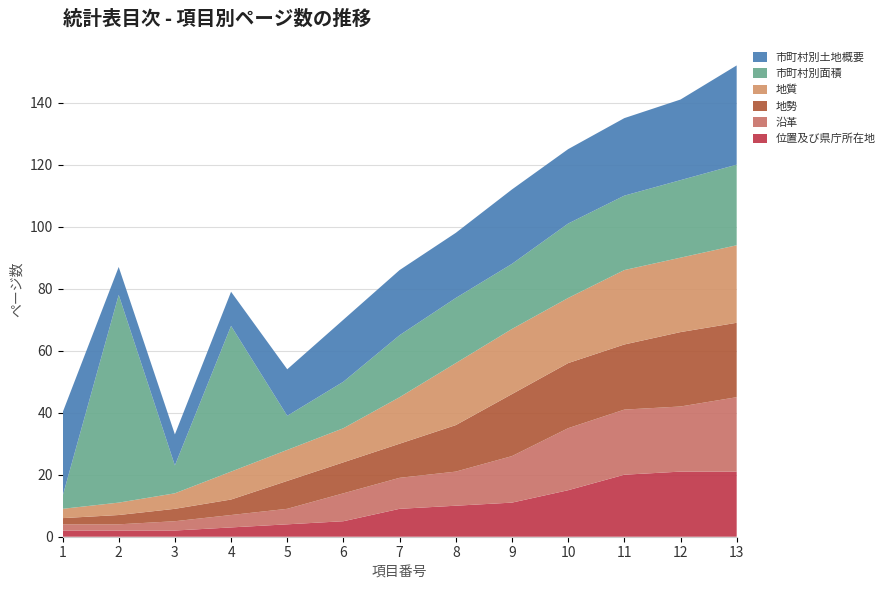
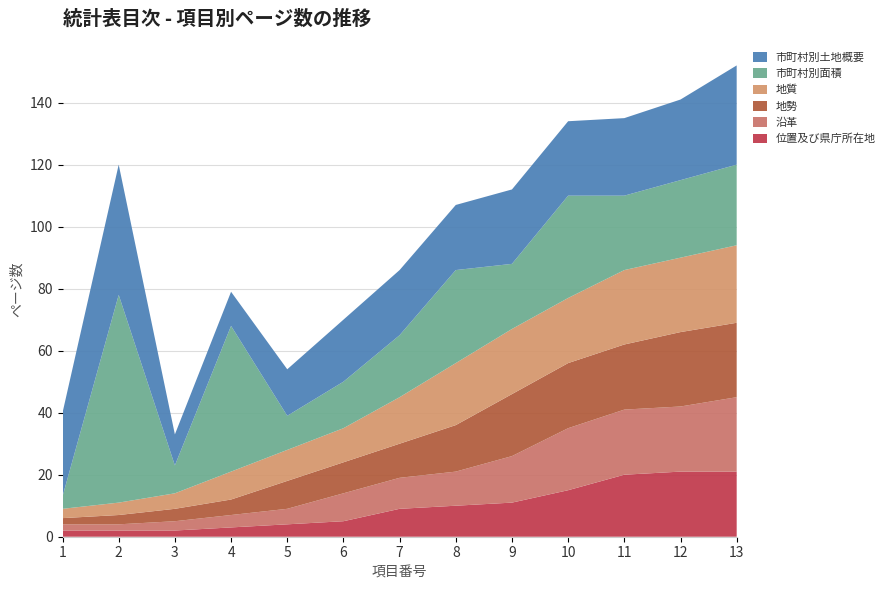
市町村別土地概要, 2: 9 -> 42
市町村別面積, 8: 21 -> 30
市町村別面積, 10: 24 -> 33
